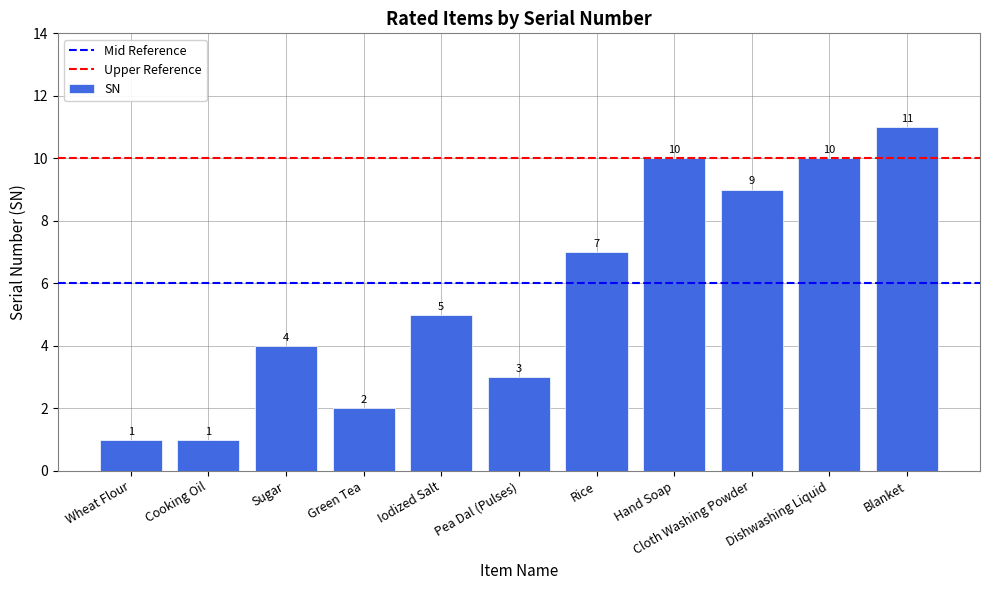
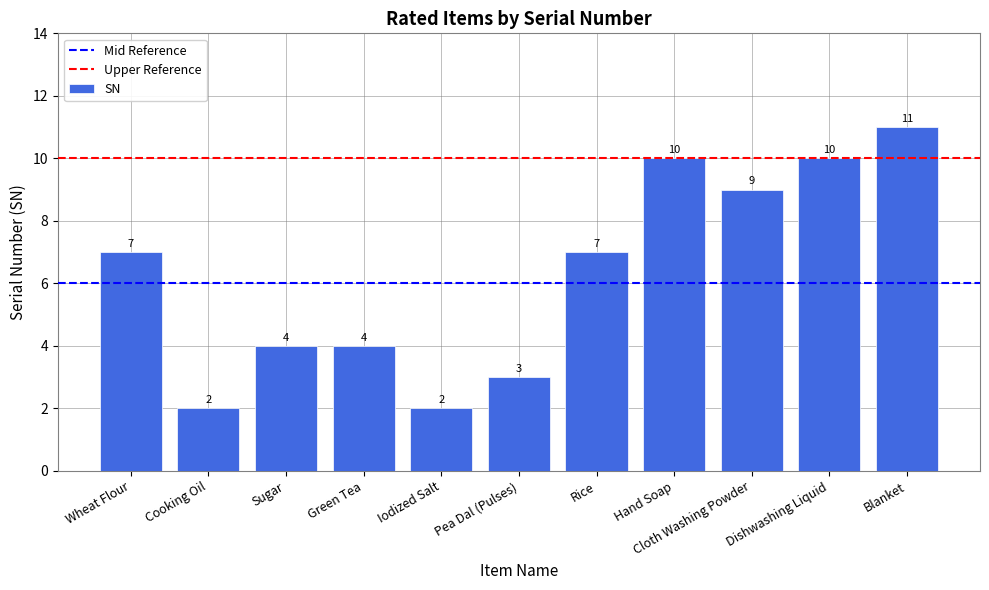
Wheat Flour: 1 -> 7
Cooking Oil: 1 -> 2
Green Tea: 2 -> 4
Iodized Salt: 5 -> 2
